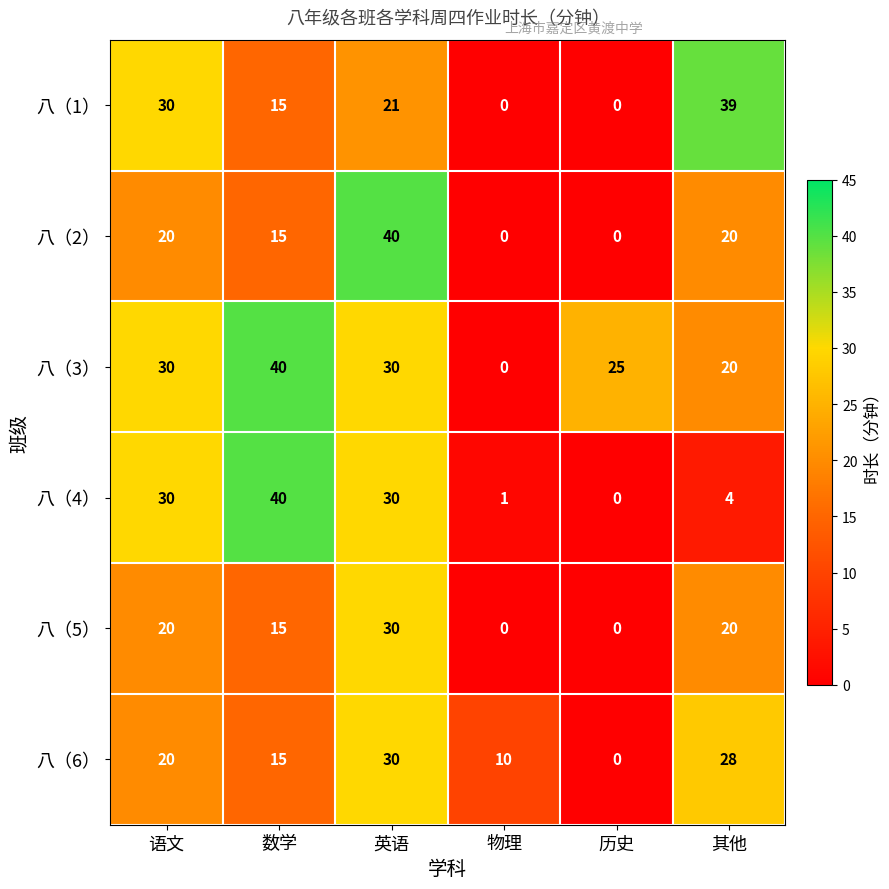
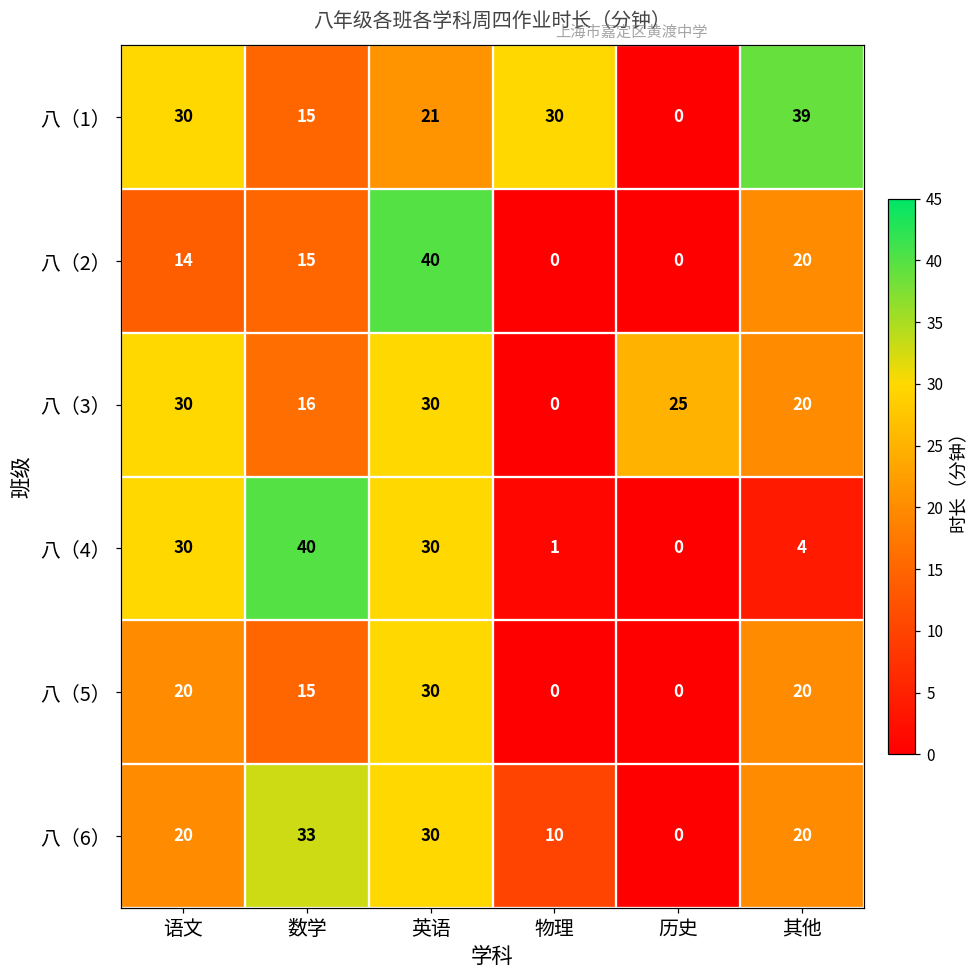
八（1）, 物理: 0 -> 30
八（2）, 语文: 20 -> 14
八（3）, 数学: 40 -> 16
八（6）, 数学: 15 -> 33
八（6）, 其他: 28 -> 20
